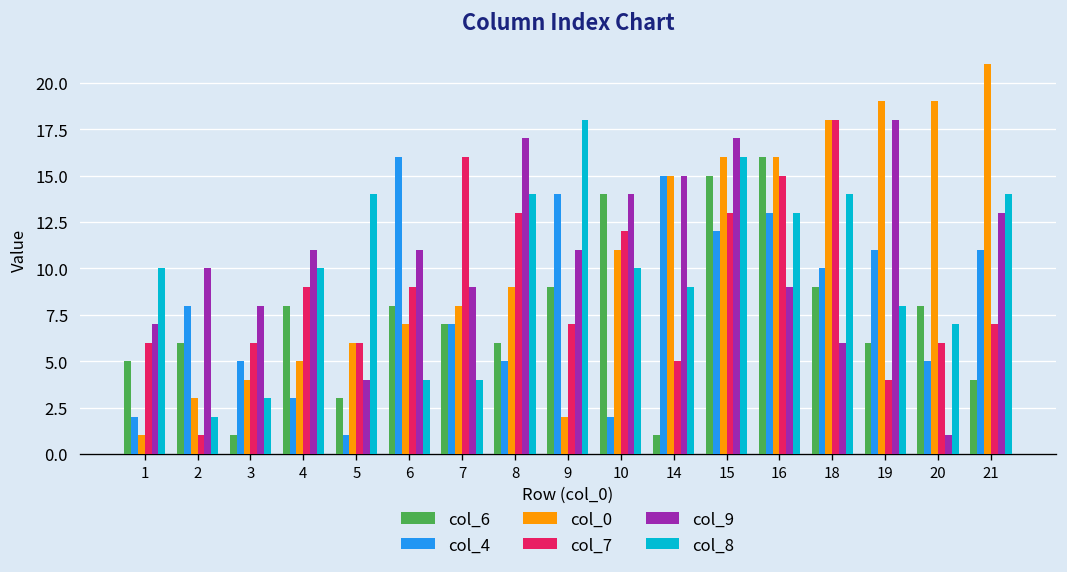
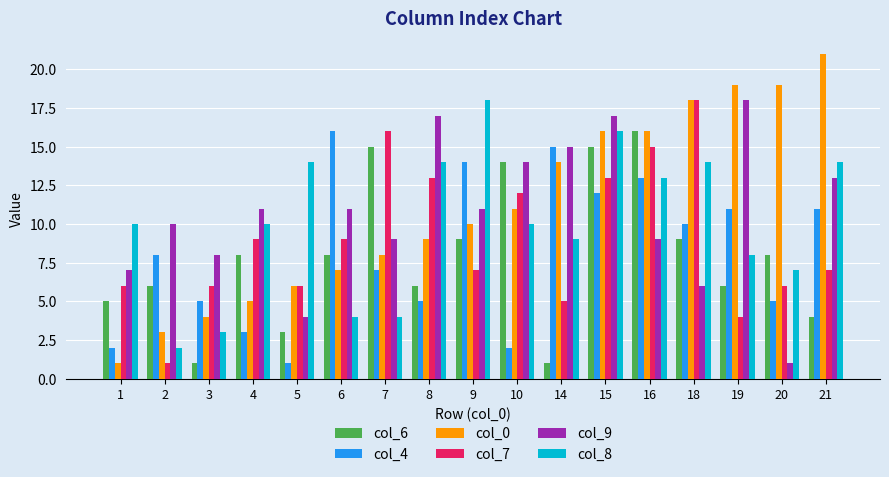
col_6, 7: 7 -> 15
col_0, 9: 2 -> 10
col_0, 14: 15 -> 14
